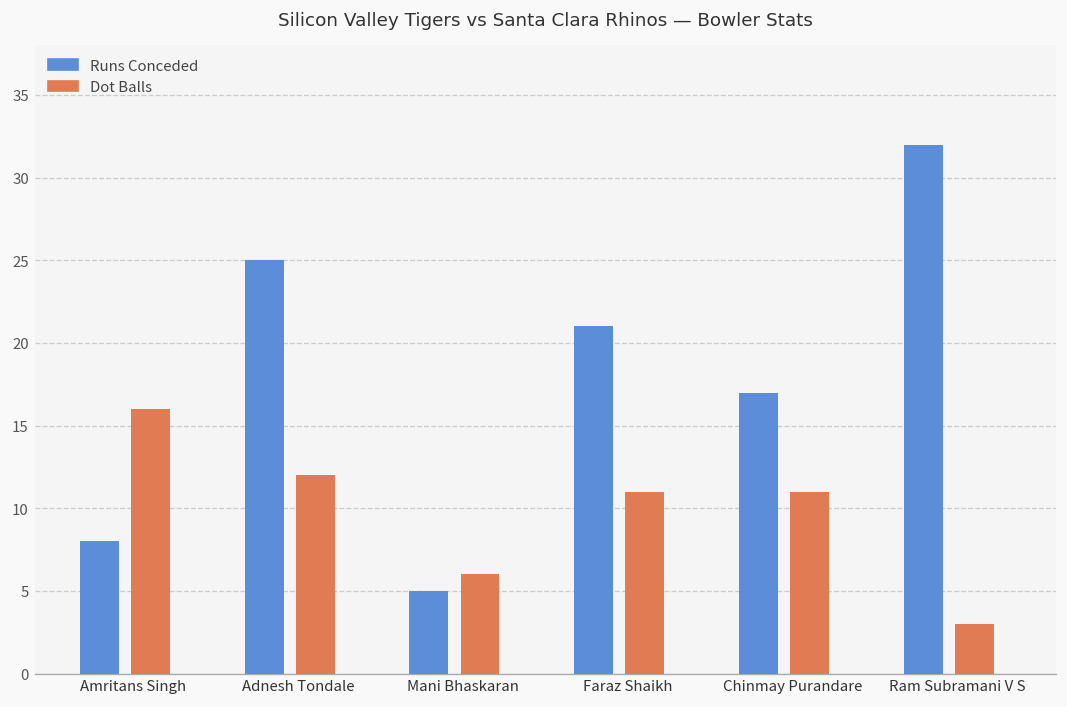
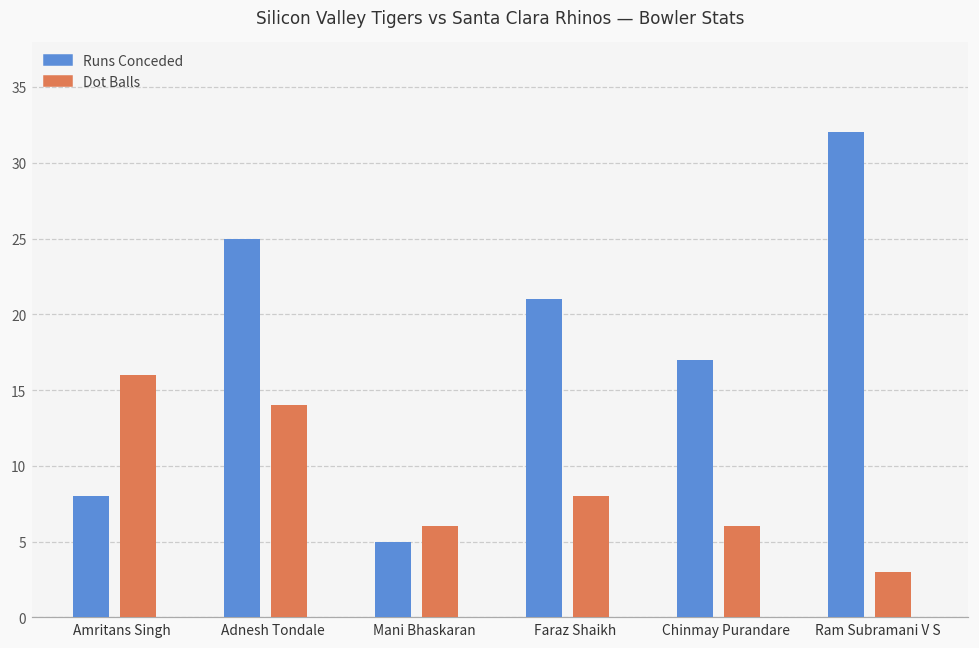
Dot Balls, Adnesh Tondale: 12 -> 14
Dot Balls, Faraz Shaikh: 11 -> 8
Dot Balls, Chinmay Purandare: 11 -> 6
